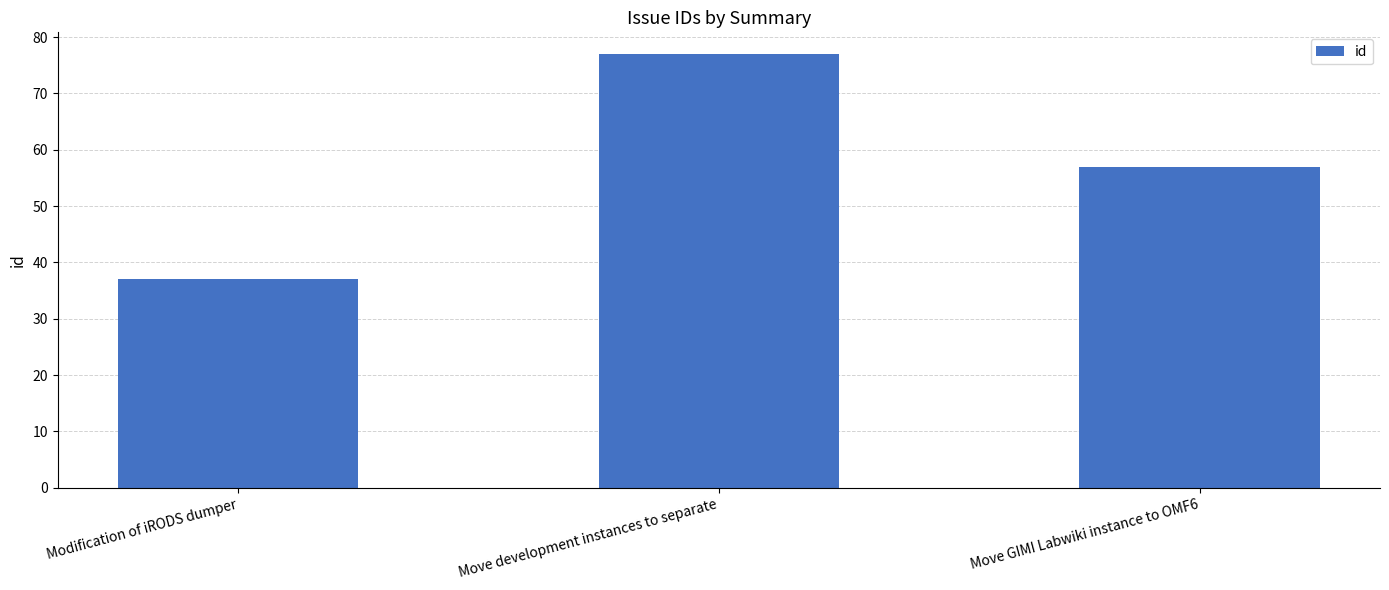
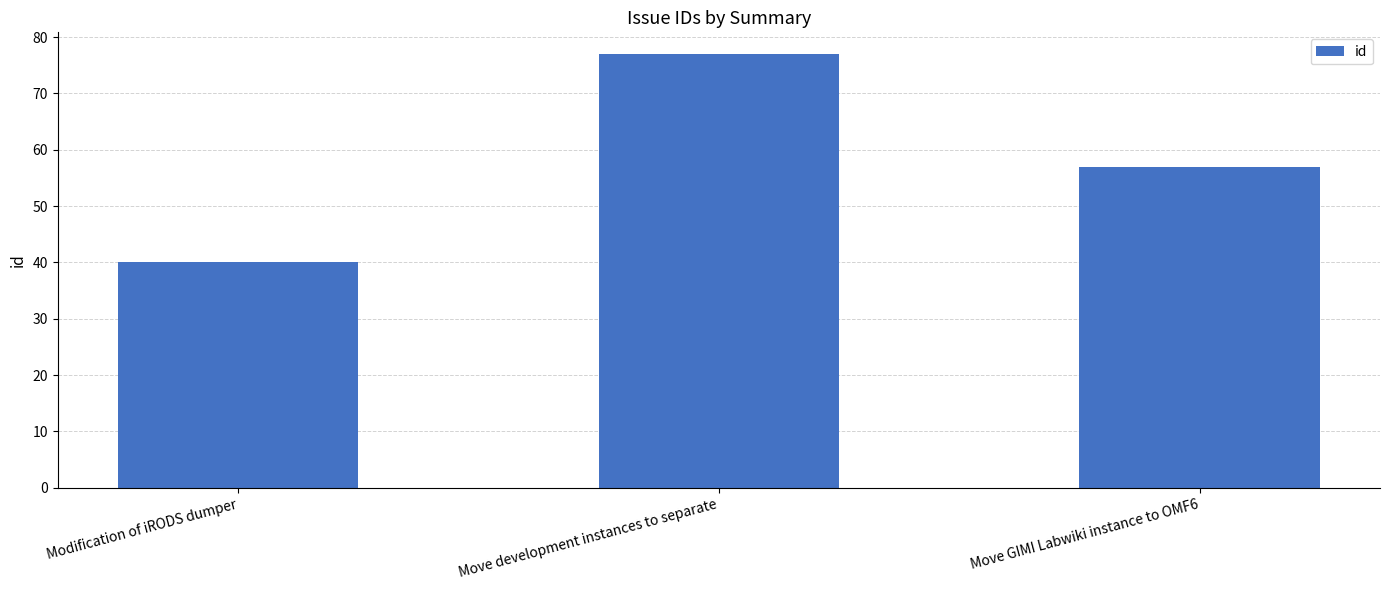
Modification of iRODS dumper: 37 -> 40
